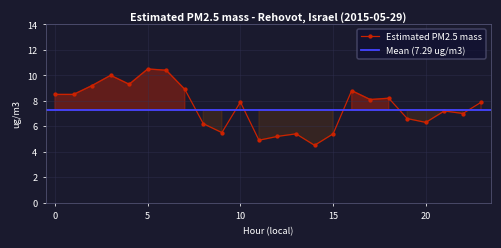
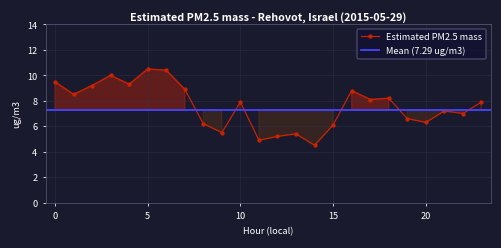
0: 8.5 -> 9.5
15: 5.4 -> 6.1
